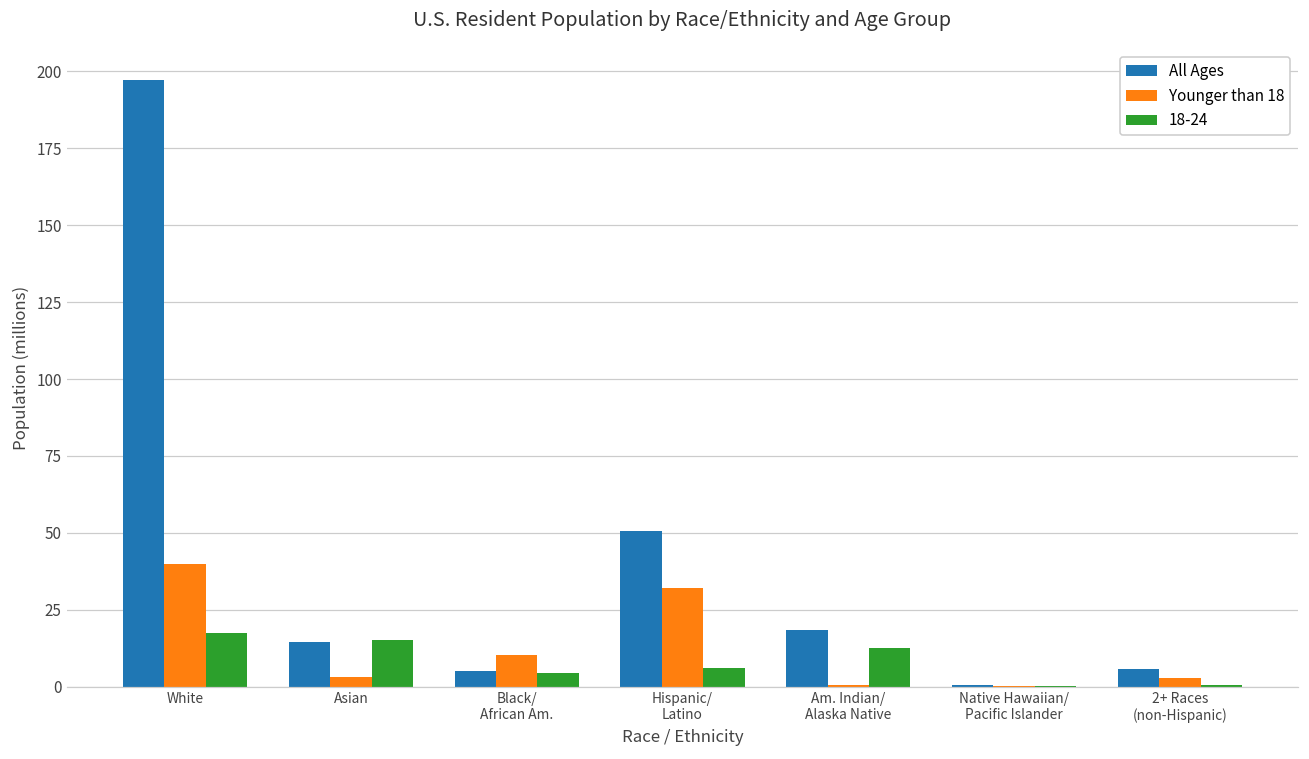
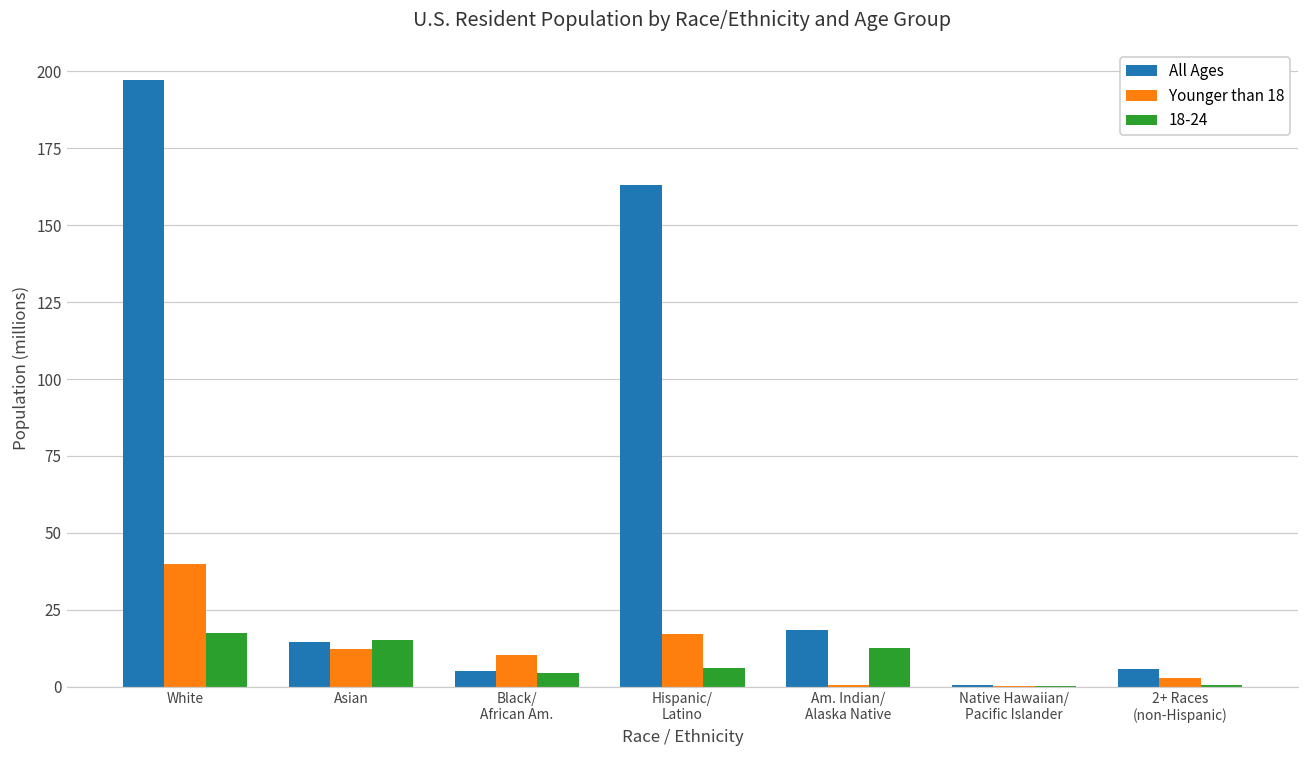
Younger than 18, Asian: 3 -> 12
All Ages, Hispanic/ Latino: 50 -> 163
Younger than 18, Hispanic/ Latino: 32 -> 17
